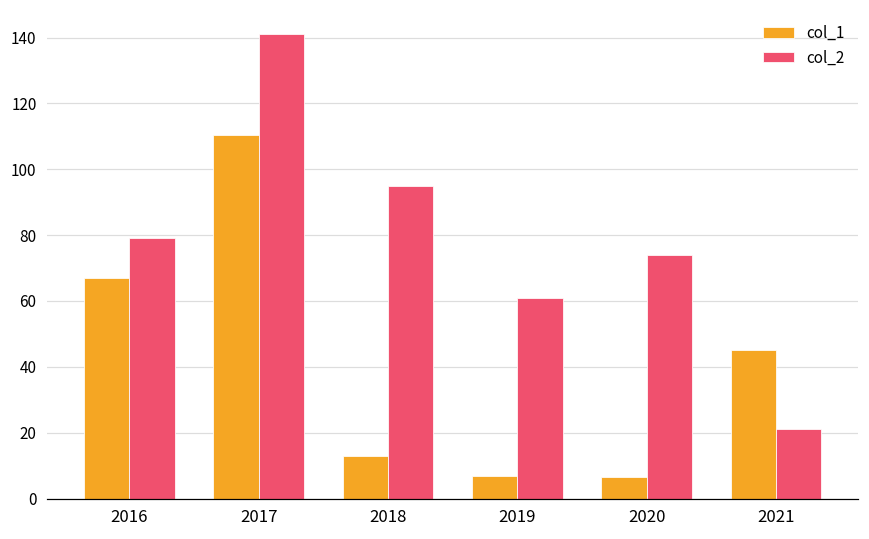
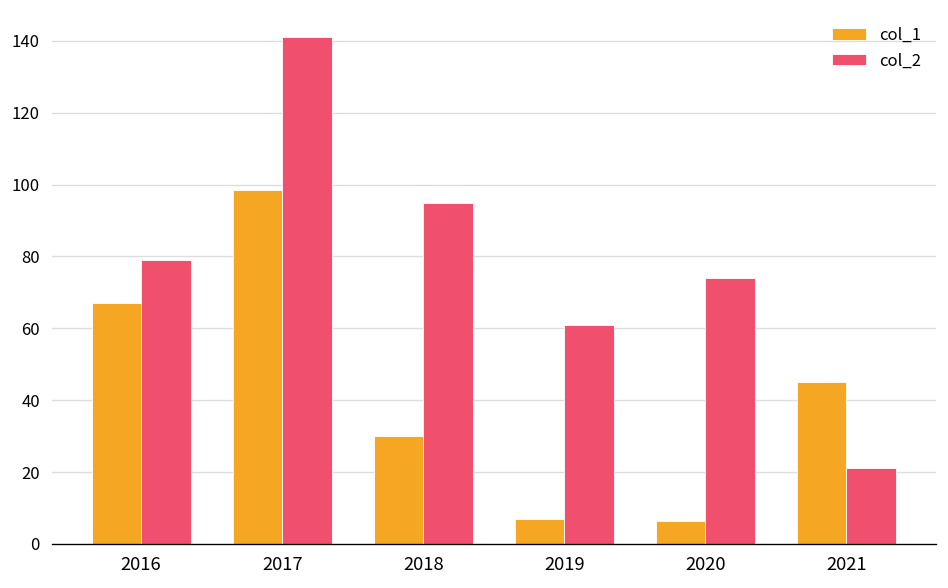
col_1, 2017: 110 -> 99
col_1, 2018: 13 -> 30
